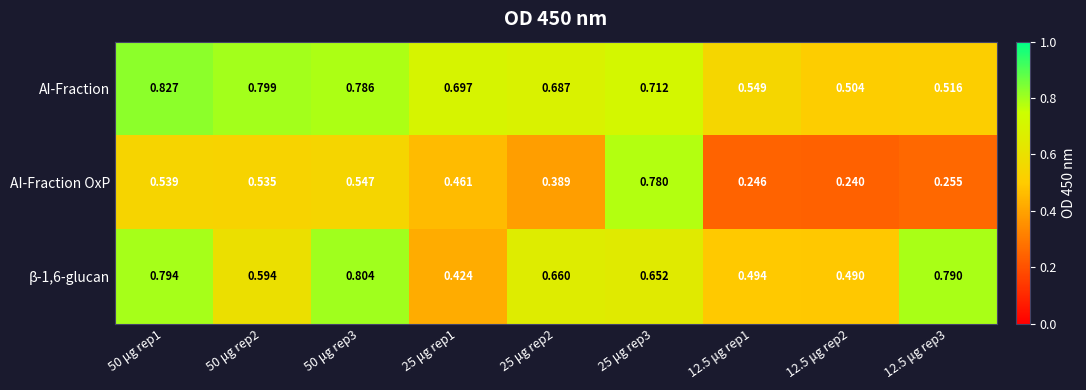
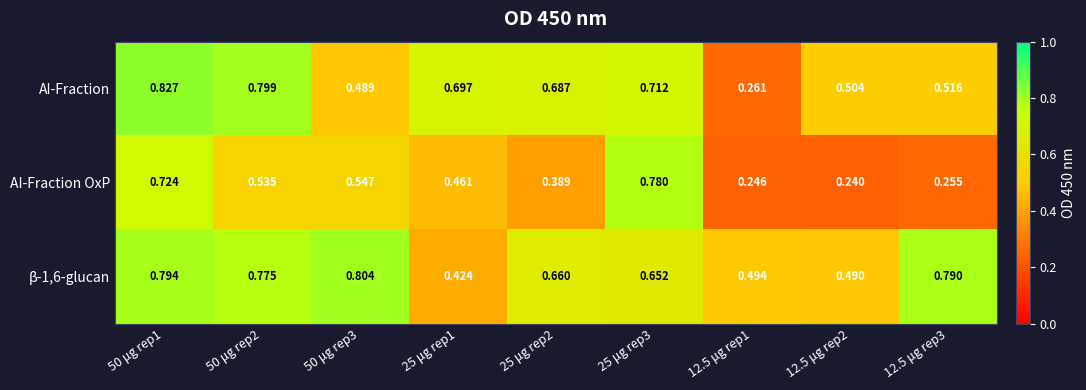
AI-Fraction, 50 μg rep3: 0.786 -> 0.489
AI-Fraction, 12.5 μg rep1: 0.549 -> 0.261
AI-Fraction OxP, 50 μg rep1: 0.539 -> 0.724
β-1,6-glucan, 50 μg rep2: 0.594 -> 0.775
